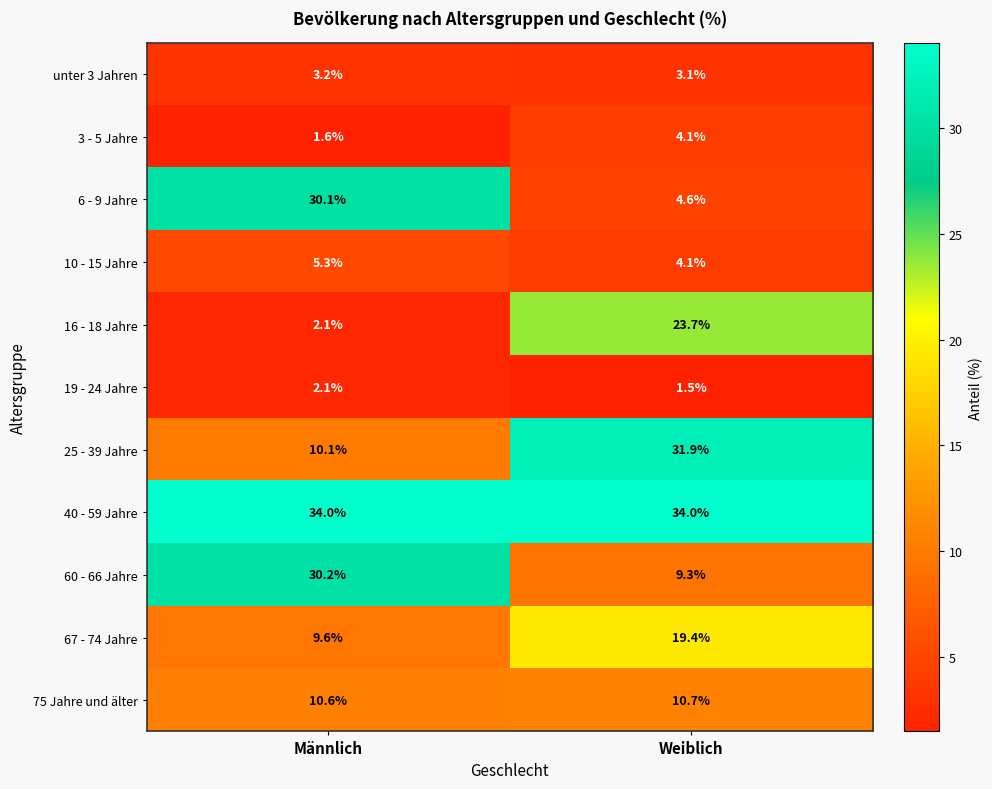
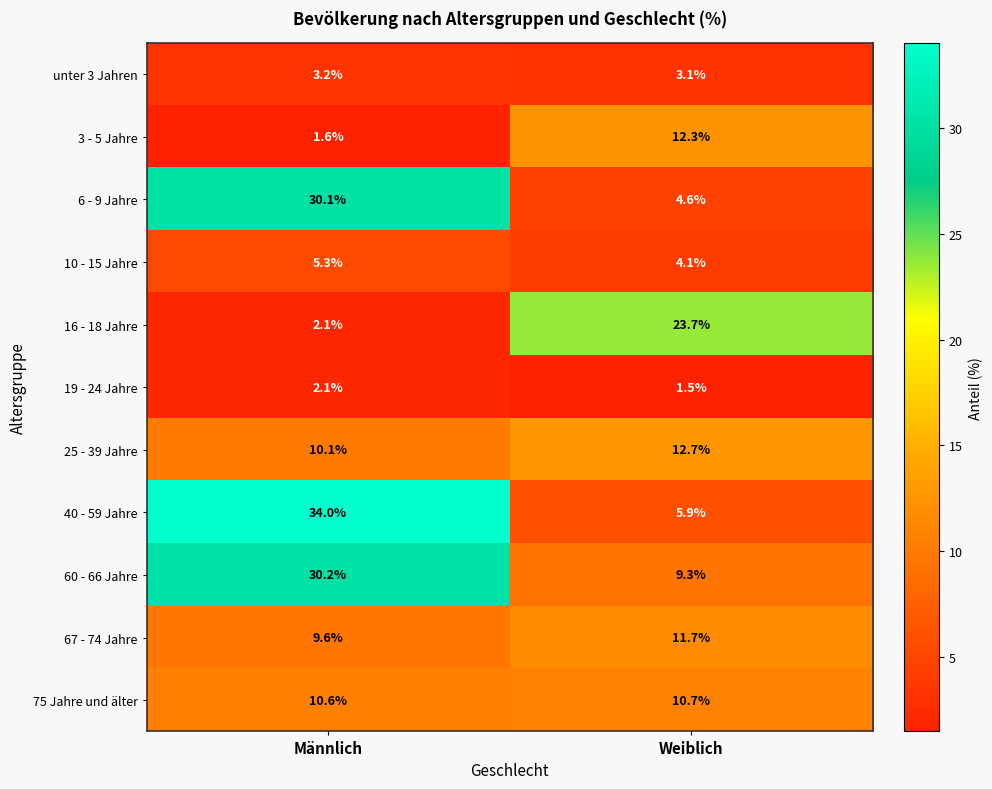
3 - 5 Jahre, Weiblich: 4.1% -> 12.3%
25 - 39 Jahre, Weiblich: 31.9% -> 12.7%
40 - 59 Jahre, Weiblich: 34.0% -> 5.9%
67 - 74 Jahre, Weiblich: 19.4% -> 11.7%
